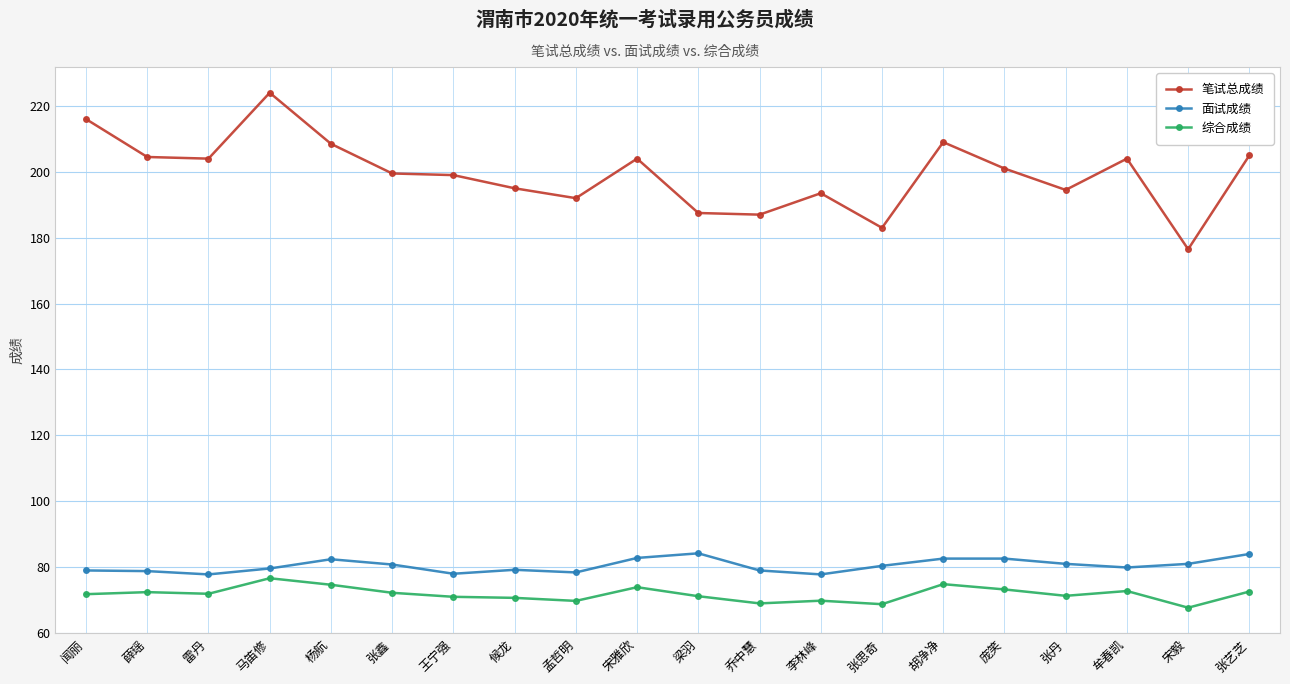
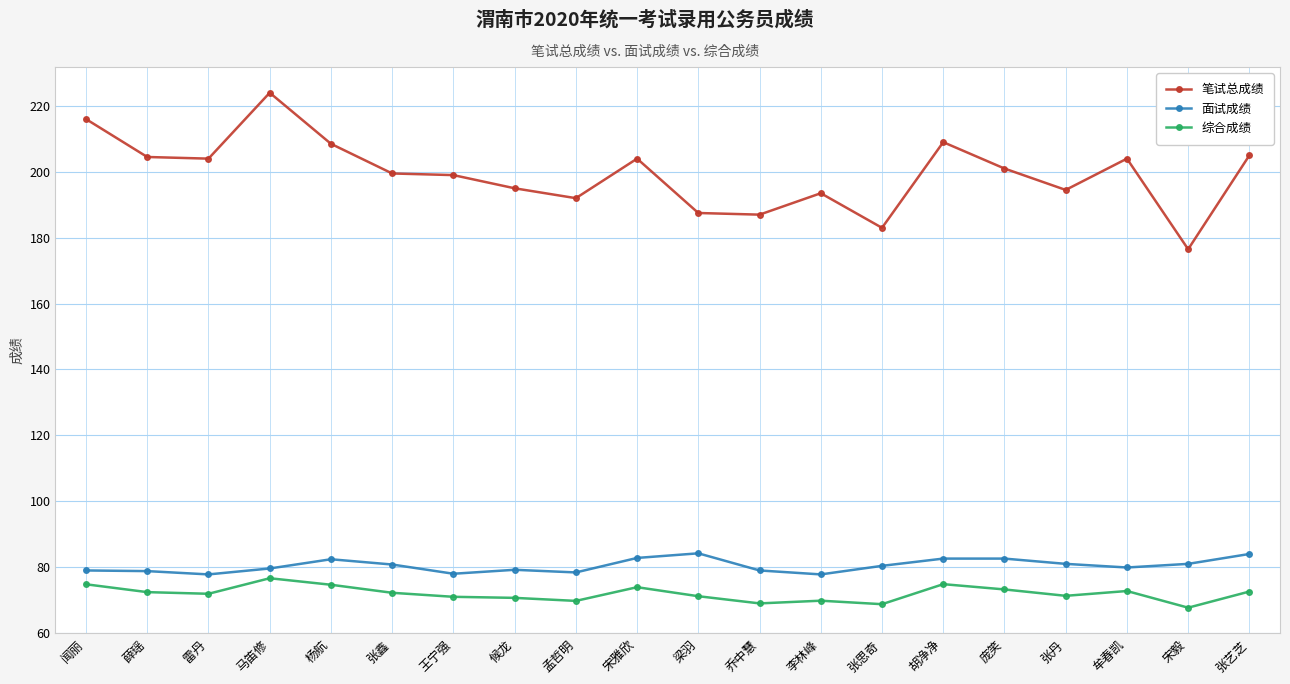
综合成绩, 闻丽: 72 -> 75
